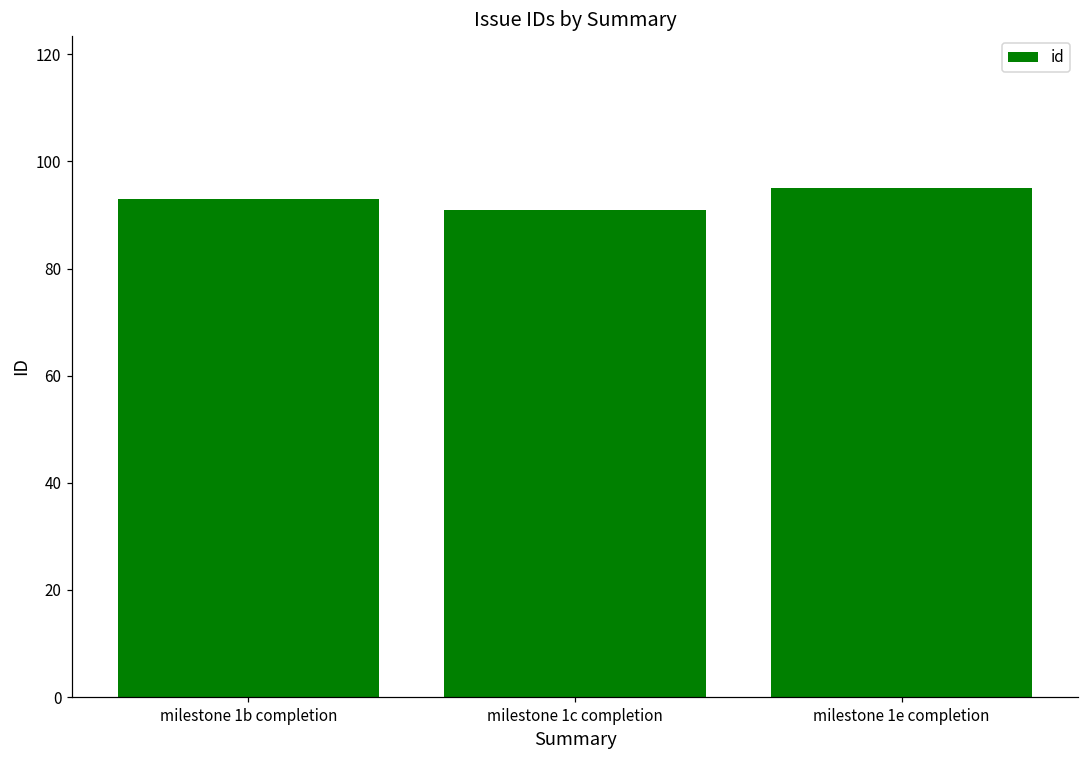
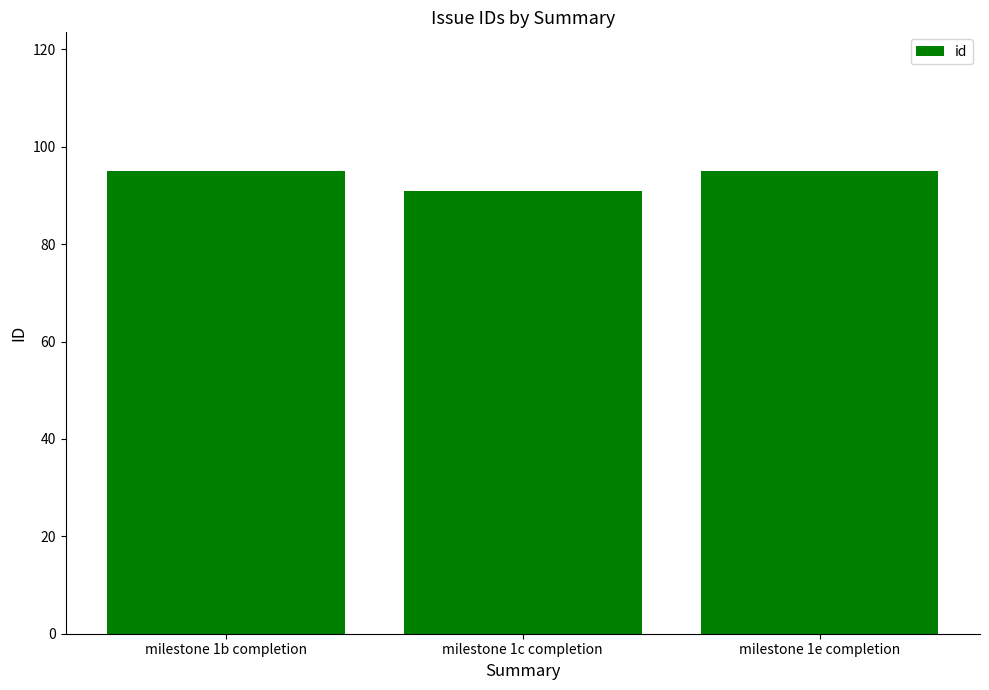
milestone 1b completion: 93 -> 95
